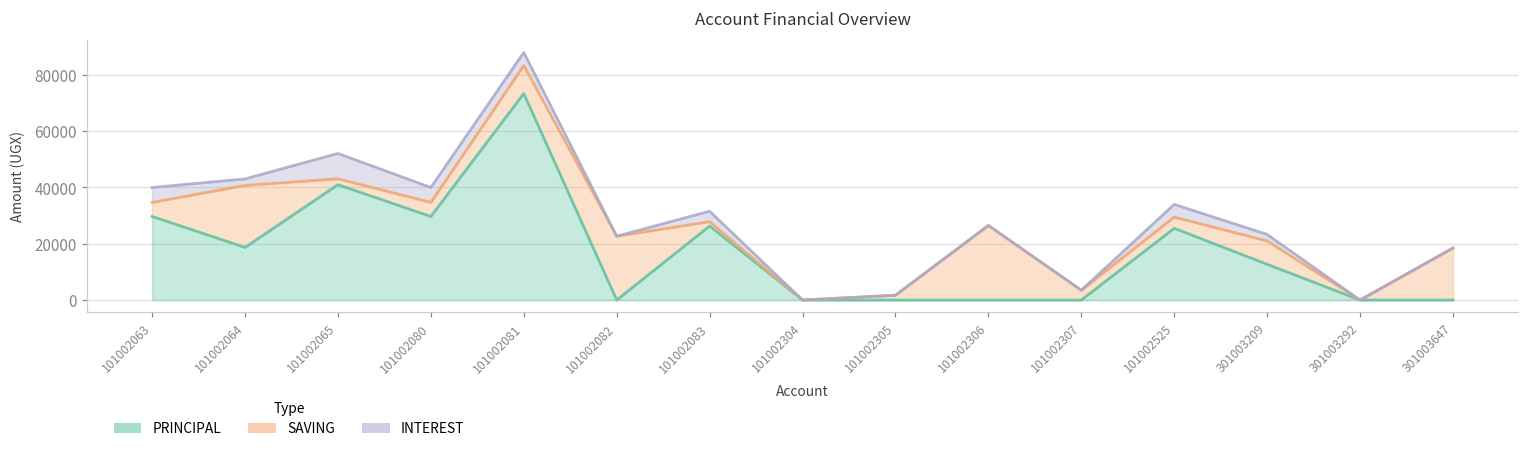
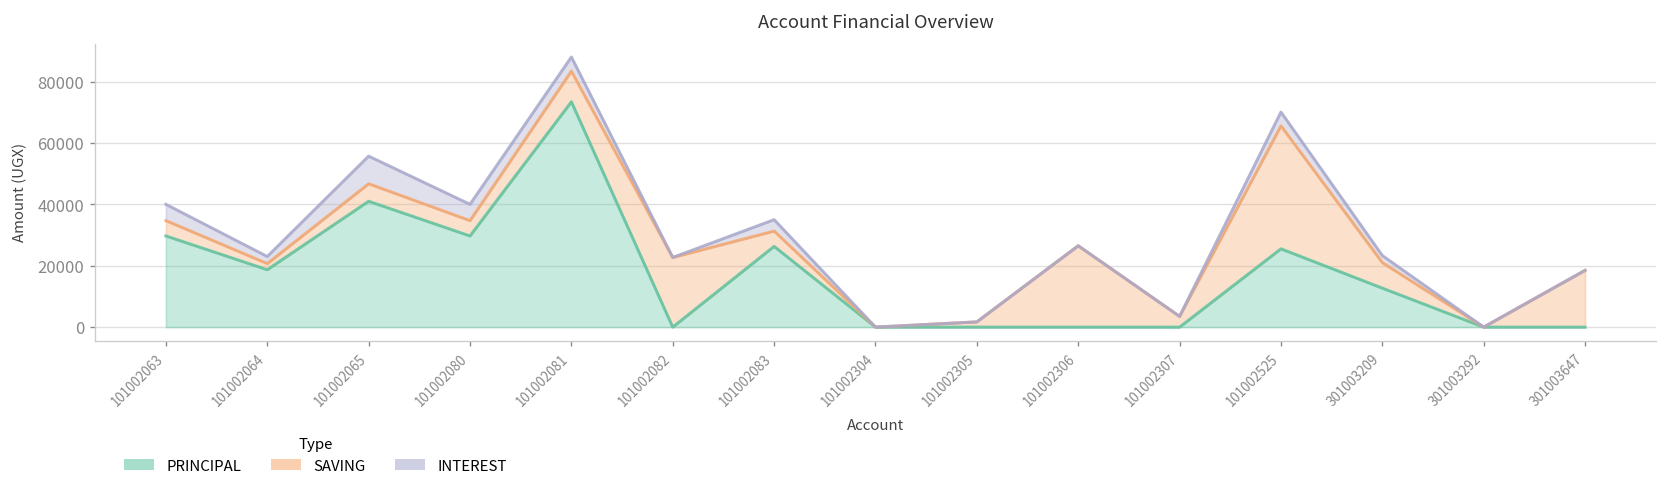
SAVING, 101002064: 22000 -> 2000
SAVING, 101002065: 2000 -> 6000
SAVING, 101002083: 2000 -> 5000
SAVING, 101002525: 4000 -> 40000
